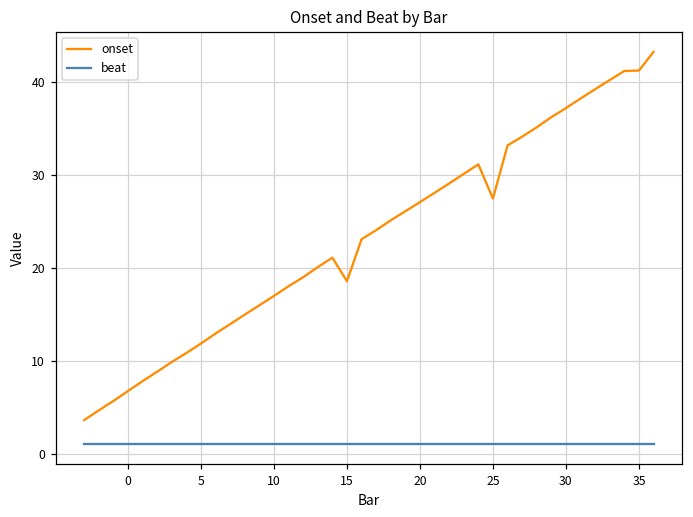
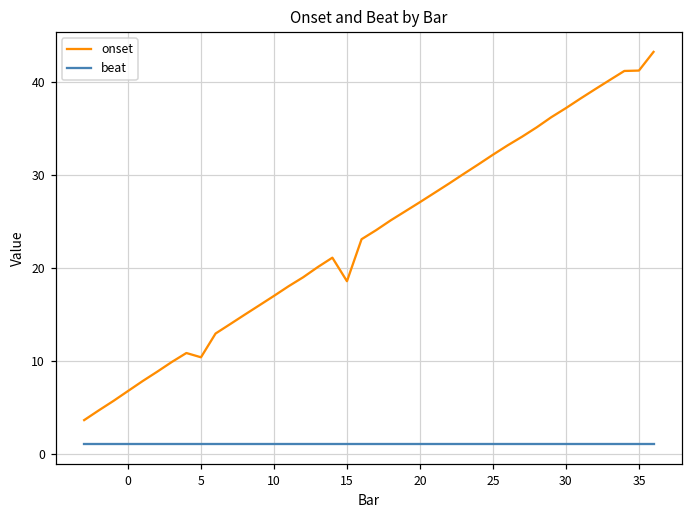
onset, 5: 12 -> 10
onset, 25: 27 -> 32
